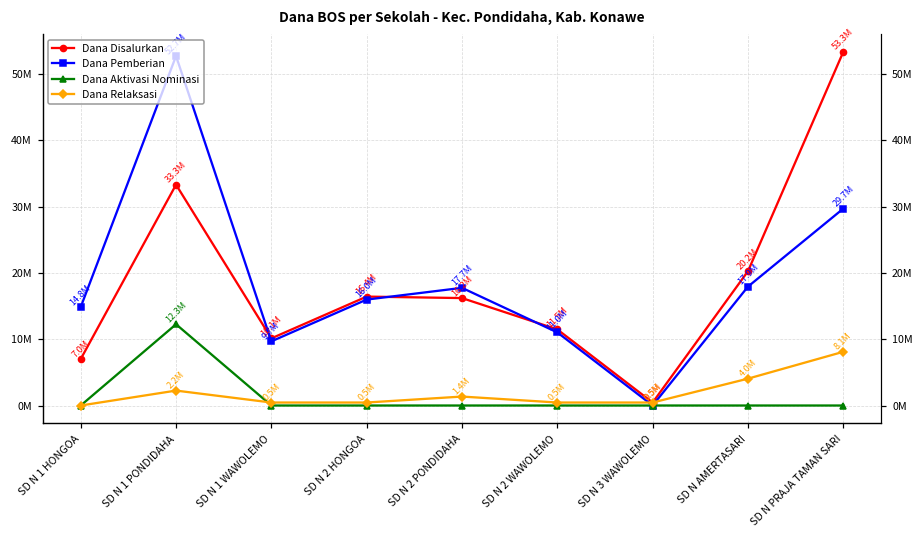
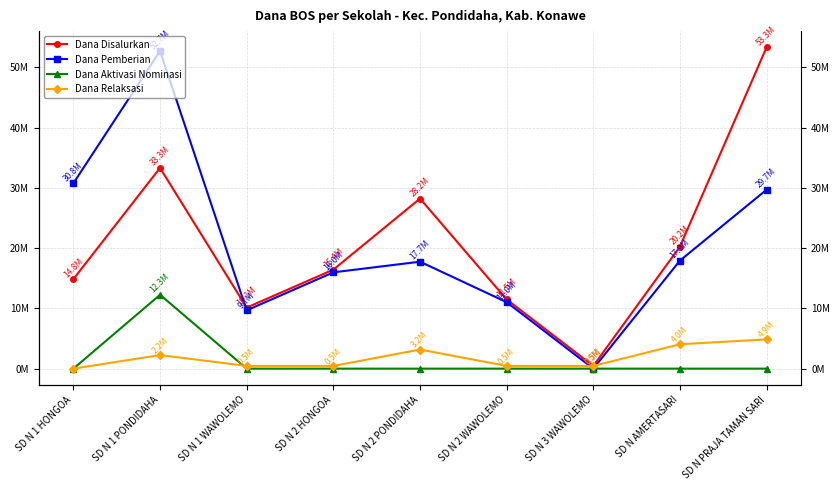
Dana Disalurkan, SD N 1 HONGOA: 7.0M -> 14.8M
Dana Pemberian, SD N 1 HONGOA: 14.8M -> 30.8M
Dana Disalurkan, SD N 2 PONDIDAHA: 16.2M -> 28.2M
Dana Relaksasi, SD N 2 PONDIDAHA: 1.4M -> 3.2M
Dana Relaksasi, SD N PRAJA TAMAN SARI: 8.1M -> 4.9M
